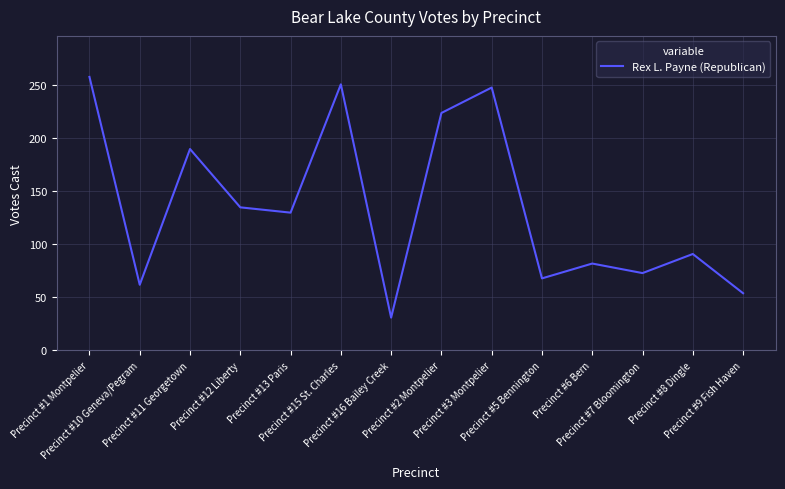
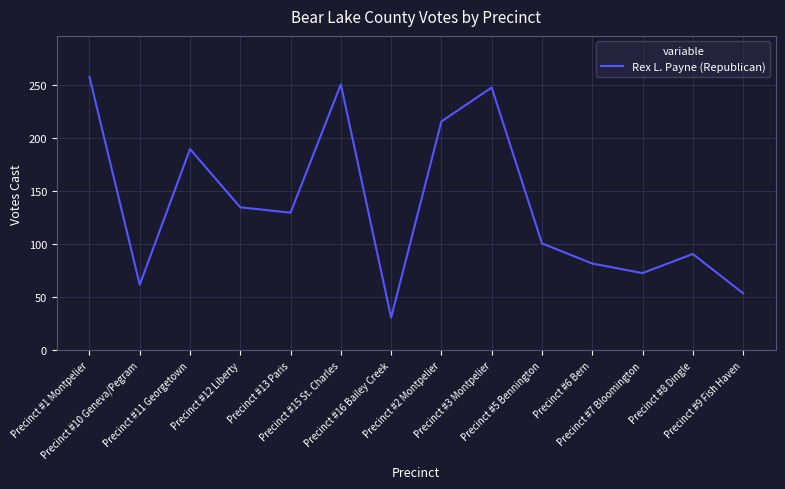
Precinct #2 Montpelier: 224 -> 216
Precinct #5 Bennington: 68 -> 101
